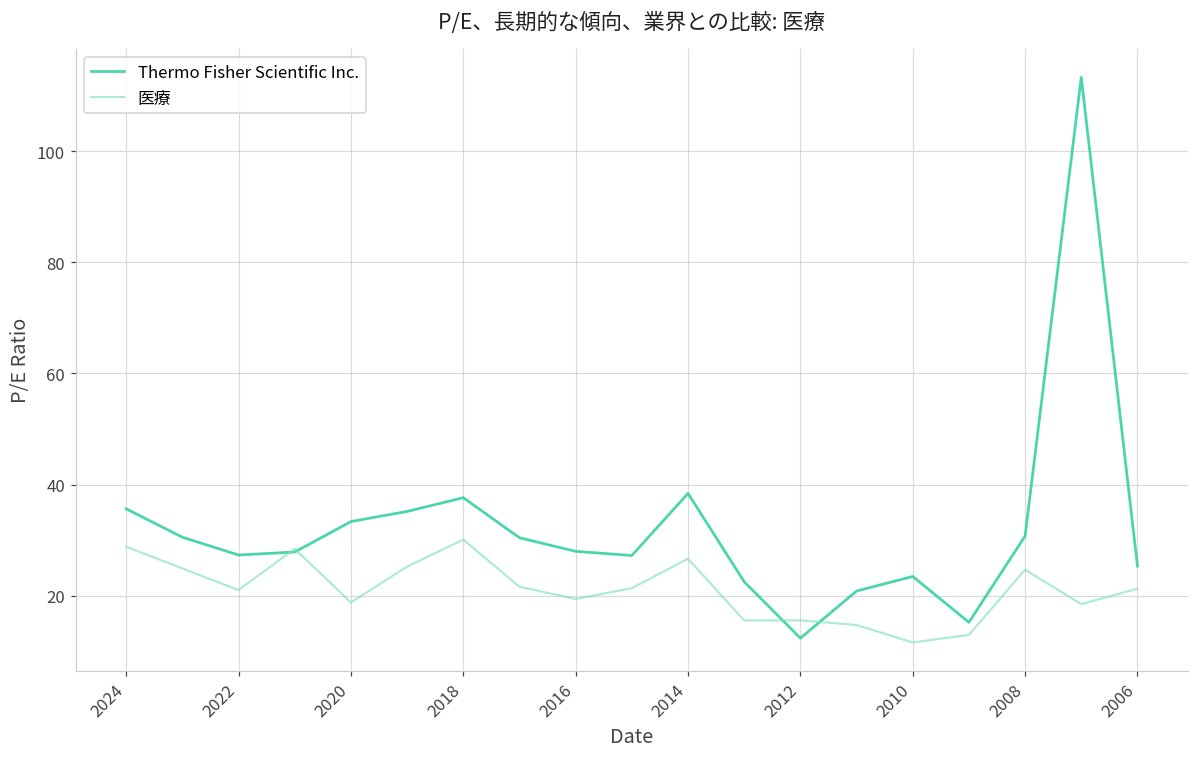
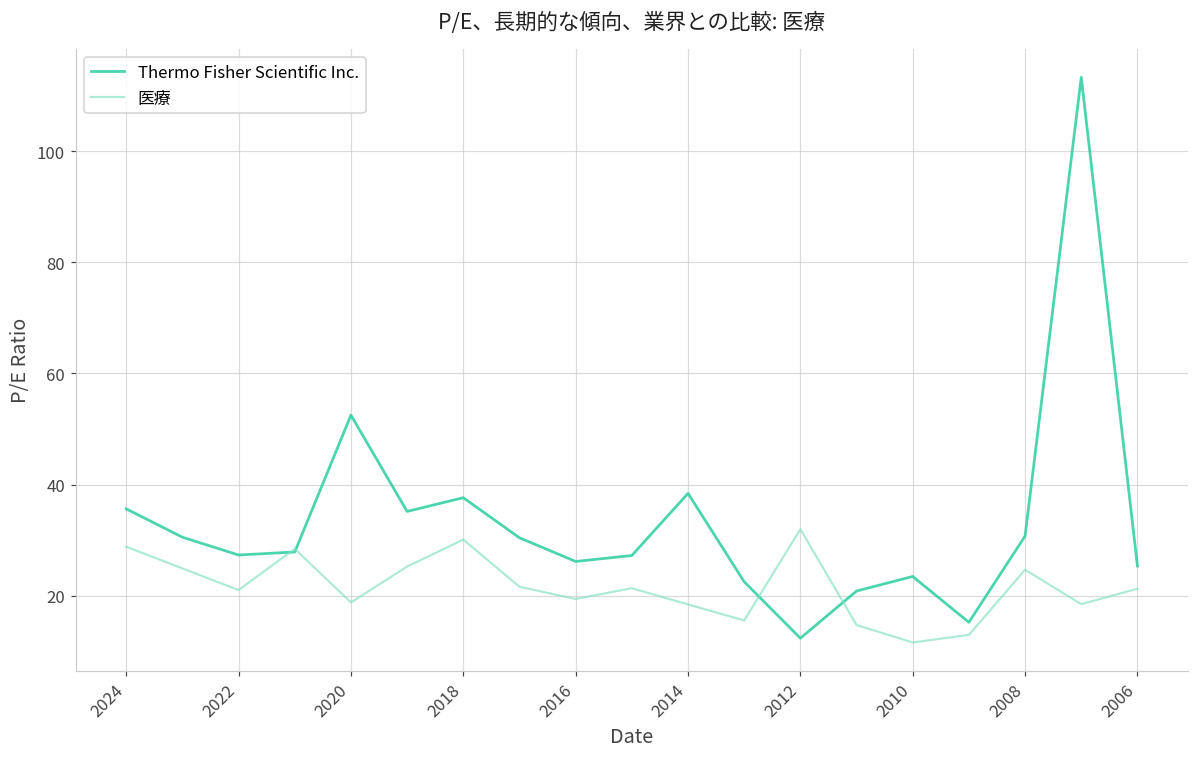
Thermo Fisher Scientific Inc., 2020: 33 -> 53
Thermo Fisher Scientific Inc., 2016: 28 -> 26
医療, 2014: 27 -> 18
医療, 2012: 16 -> 32
